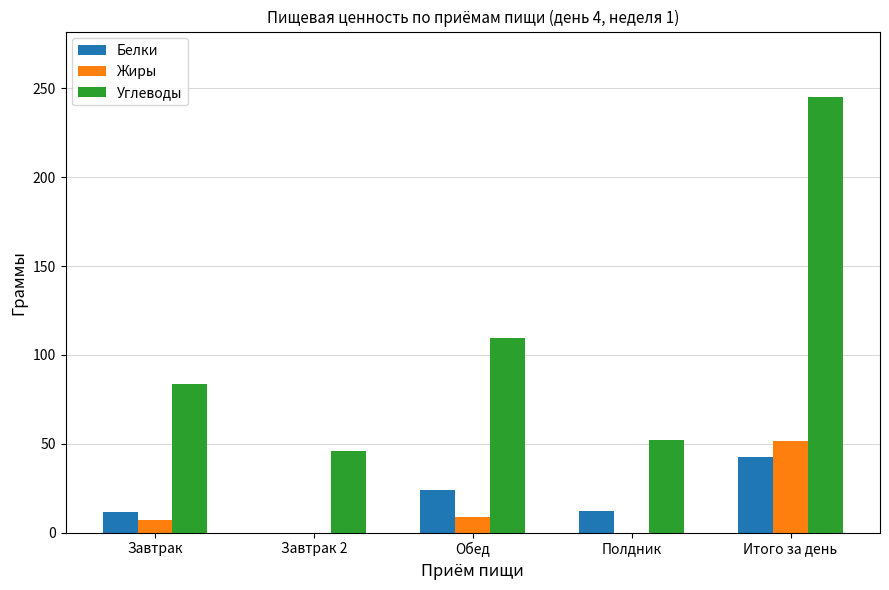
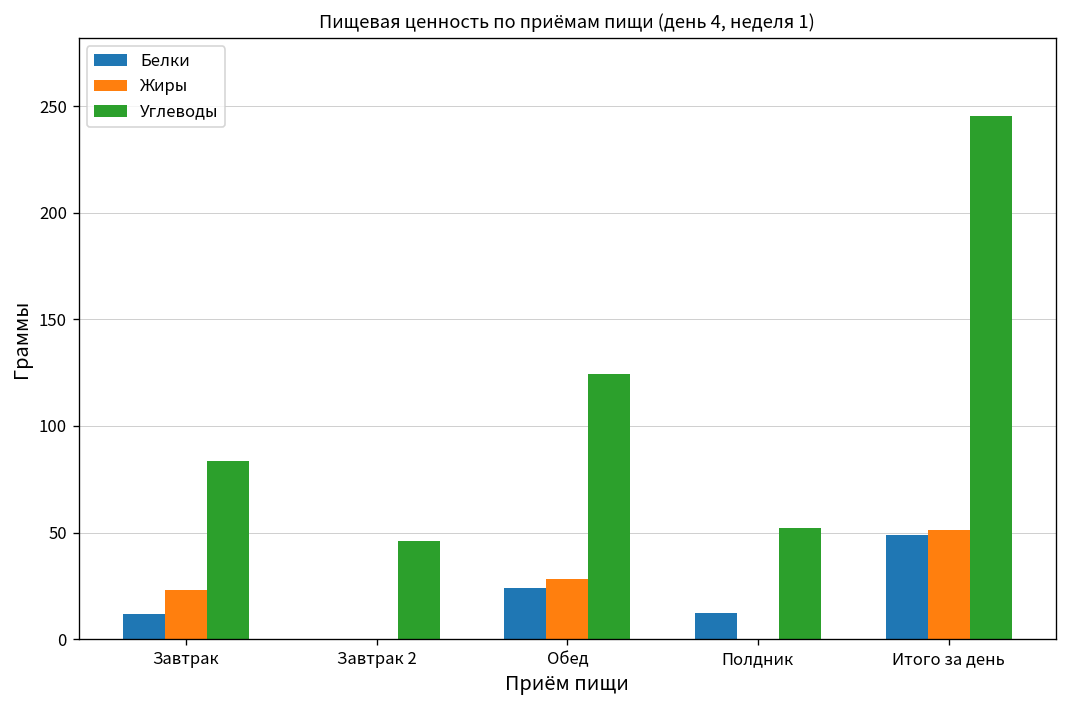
Жиры, Завтрак: 7 -> 23
Жиры, Обед: 9 -> 28
Углеводы, Обед: 110 -> 124
Белки, Итого за день: 42 -> 49
